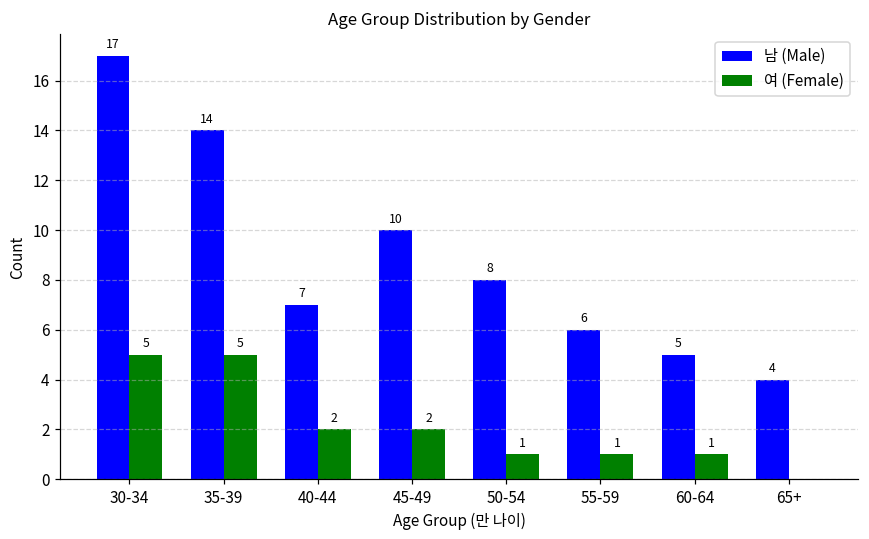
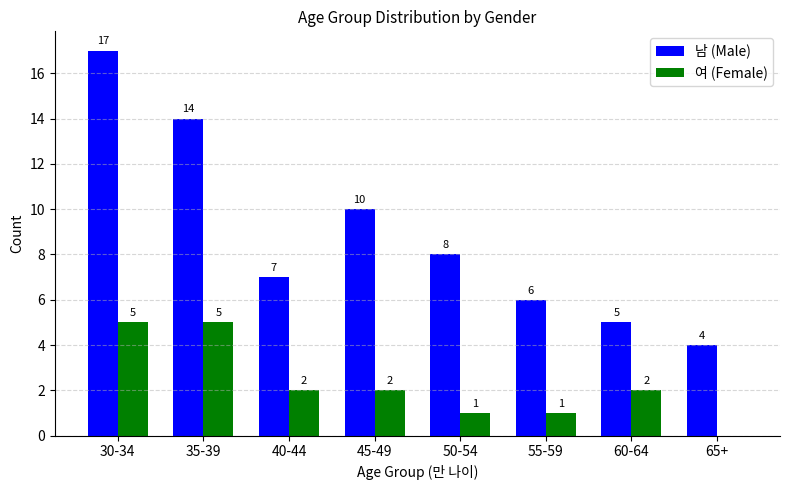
여 (Female), 60-64: 1 -> 2
